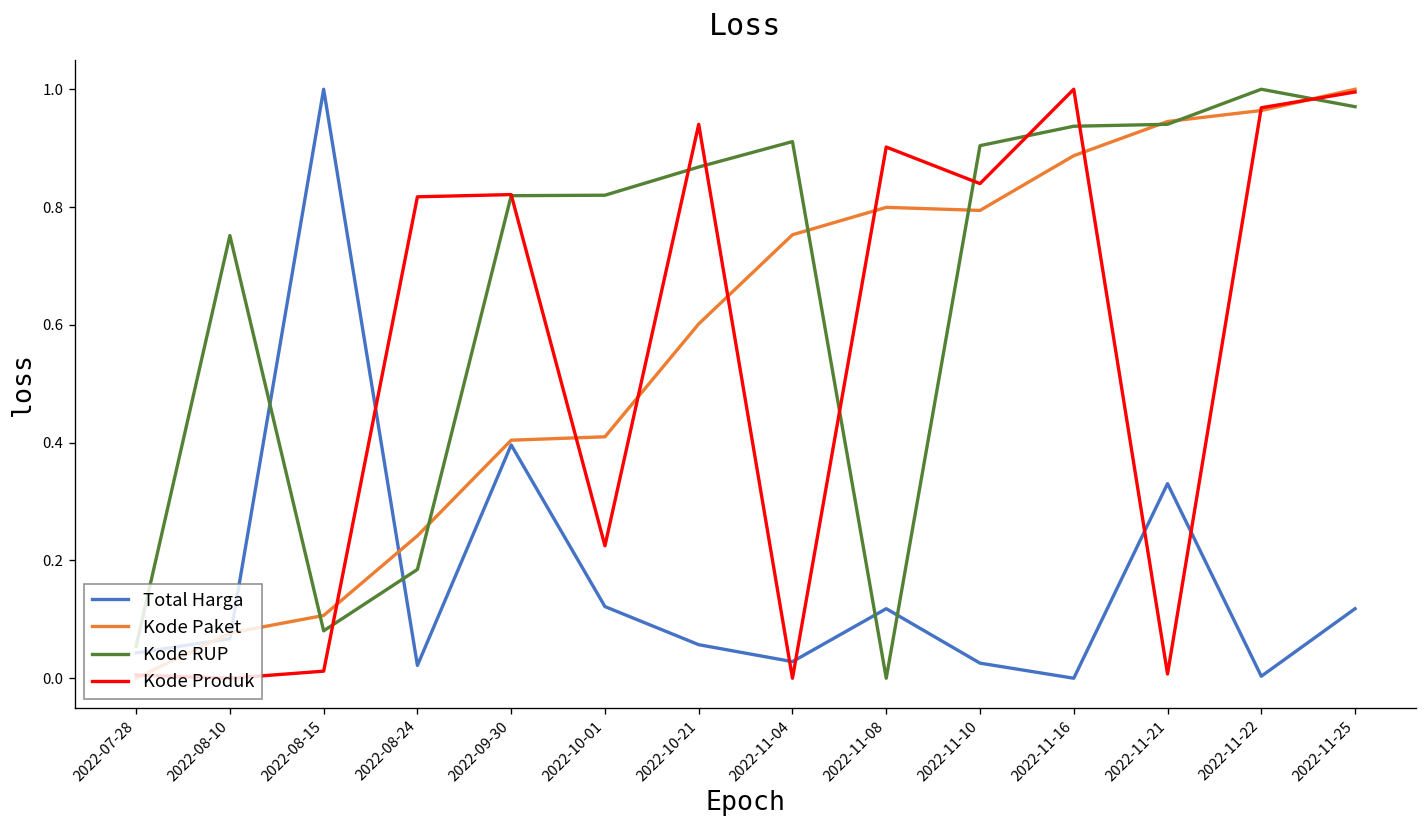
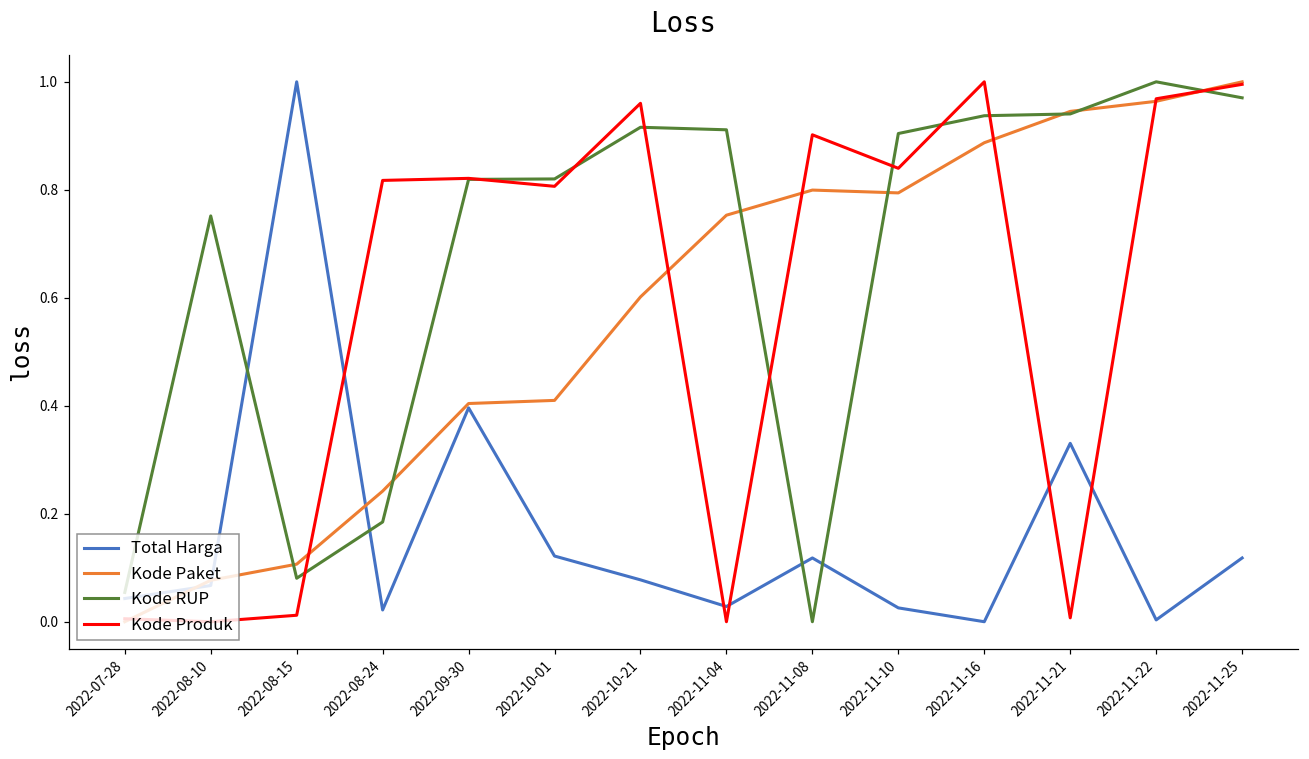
Kode Produk, 2022-10-01: 0.22 -> 0.81
Total Harga, 2022-10-21: 0.06 -> 0.08
Kode RUP, 2022-10-21: 0.87 -> 0.92
Kode Produk, 2022-10-21: 0.94 -> 0.96
